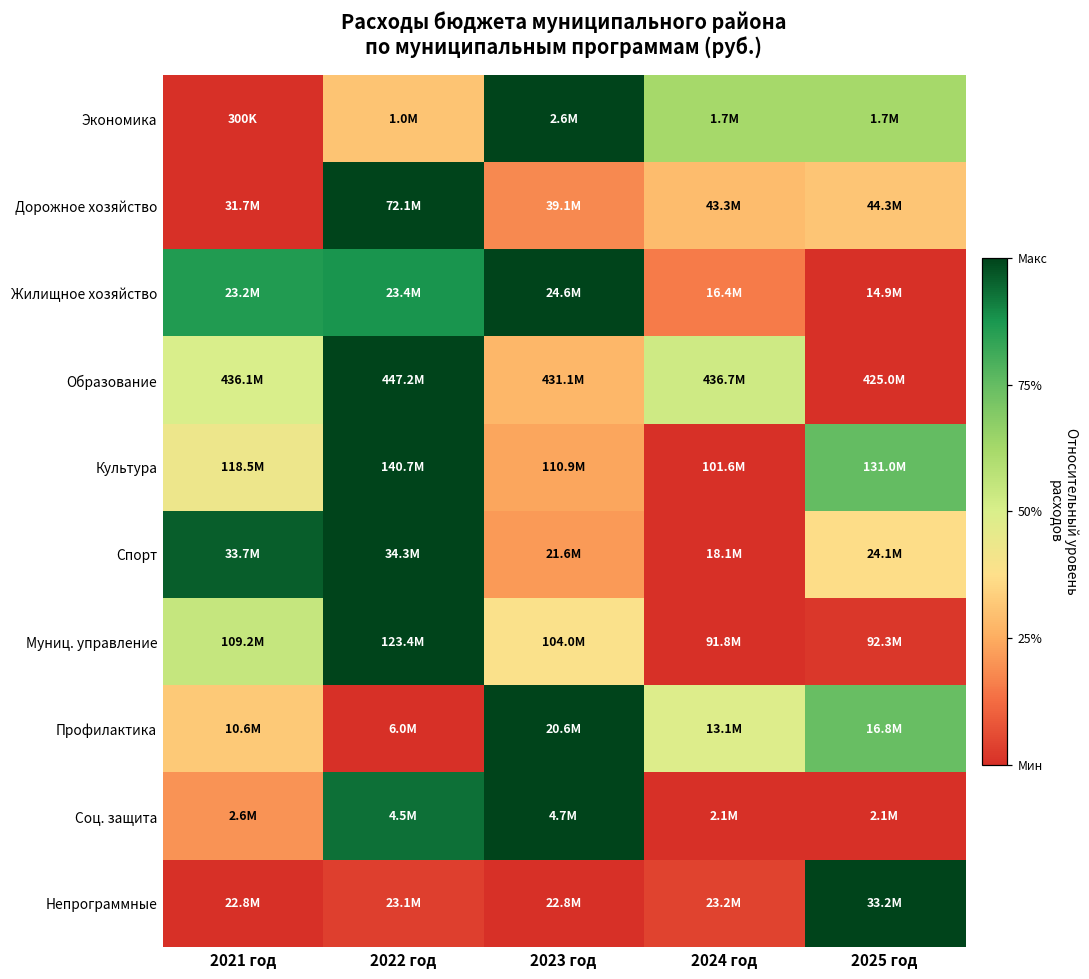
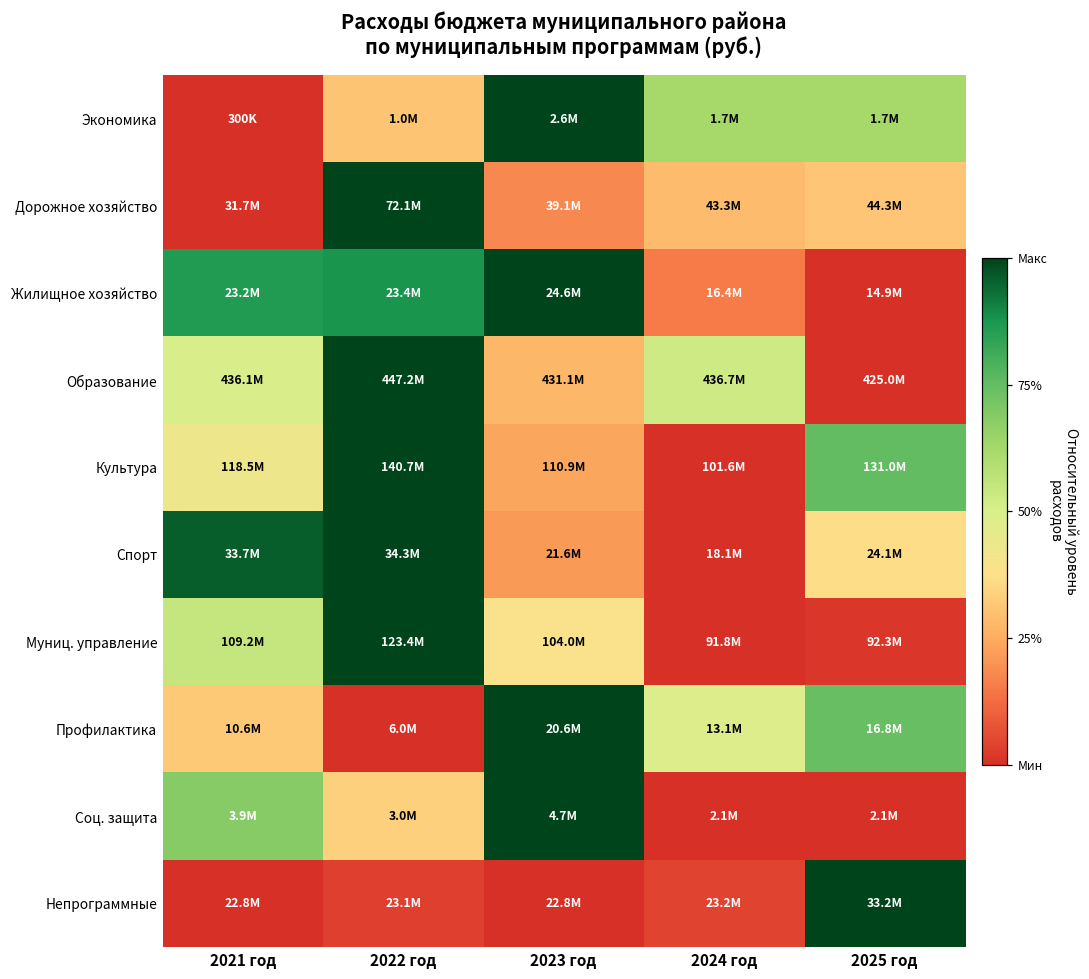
Соц. защита, 2021 год: 2.6M -> 3.9M
Соц. защита, 2022 год: 4.5M -> 3.0M
